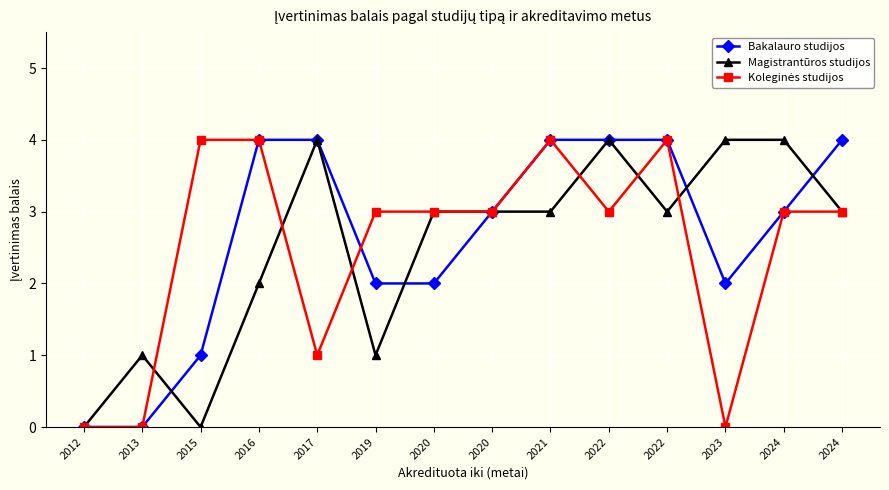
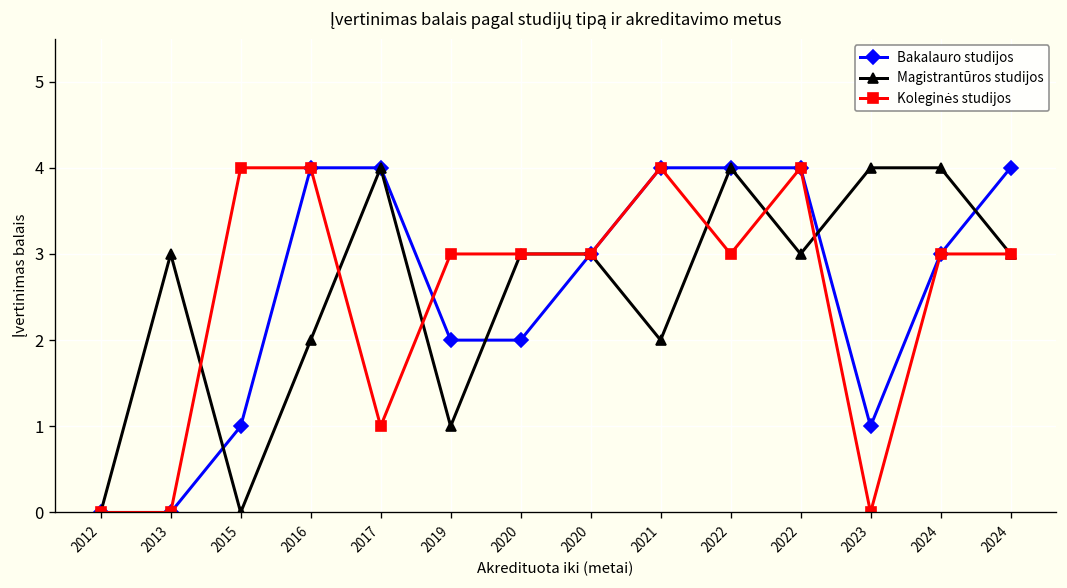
Magistrantūros studijos, 2013: 1 -> 3
Magistrantūros studijos, 2021: 3 -> 2
Bakalauro studijos, 2023: 2 -> 1
